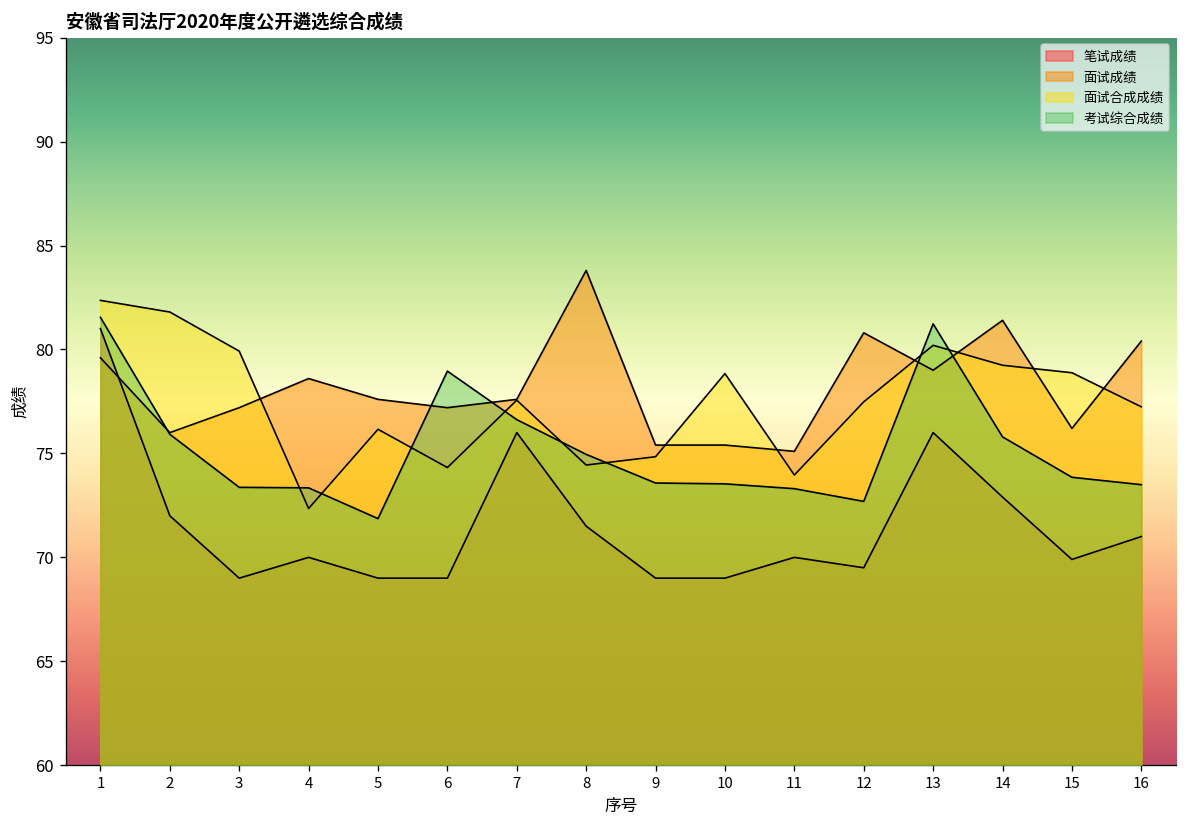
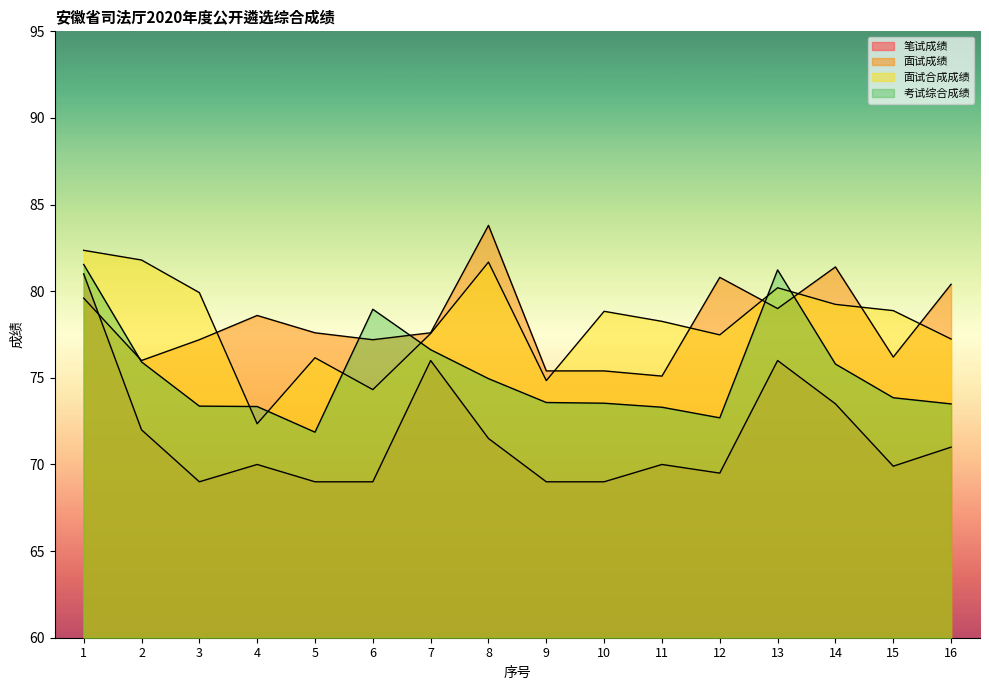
面试合成成绩, 8: 74.4 -> 81.7
面试合成成绩, 11: 74.0 -> 78.3
笔试成绩, 14: 72.9 -> 73.5
